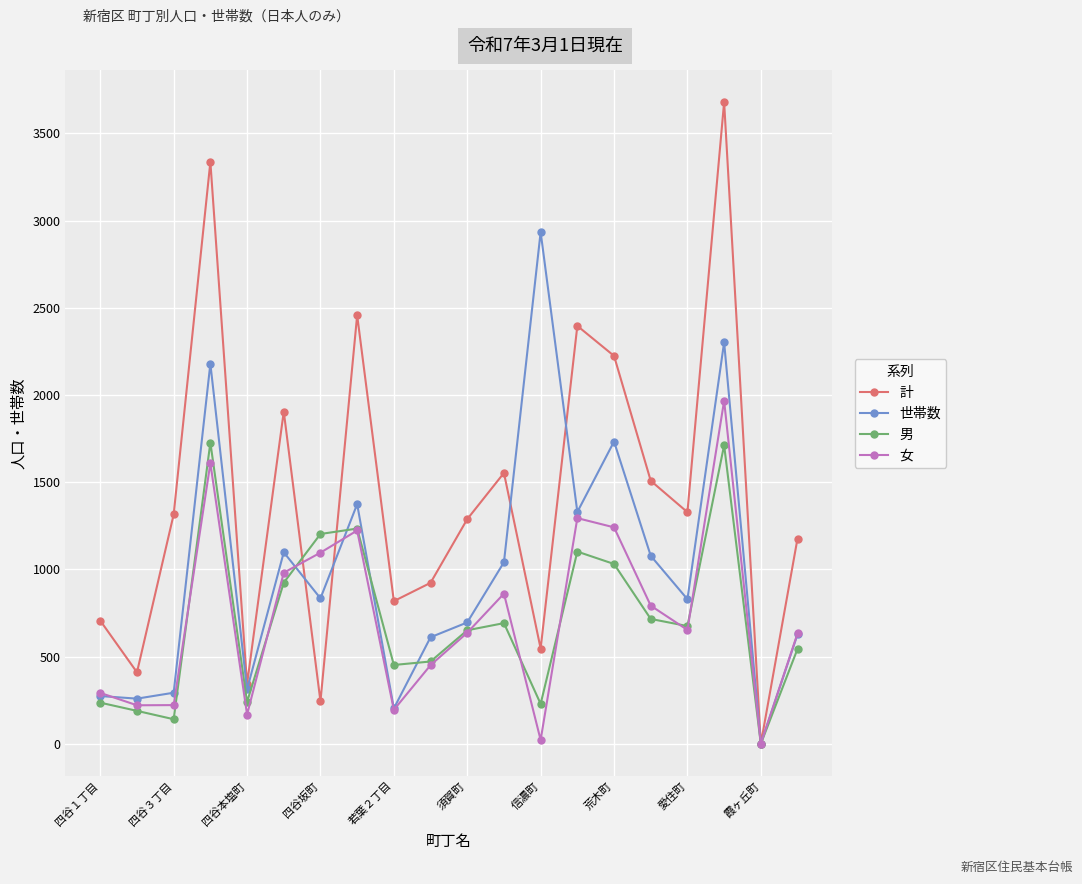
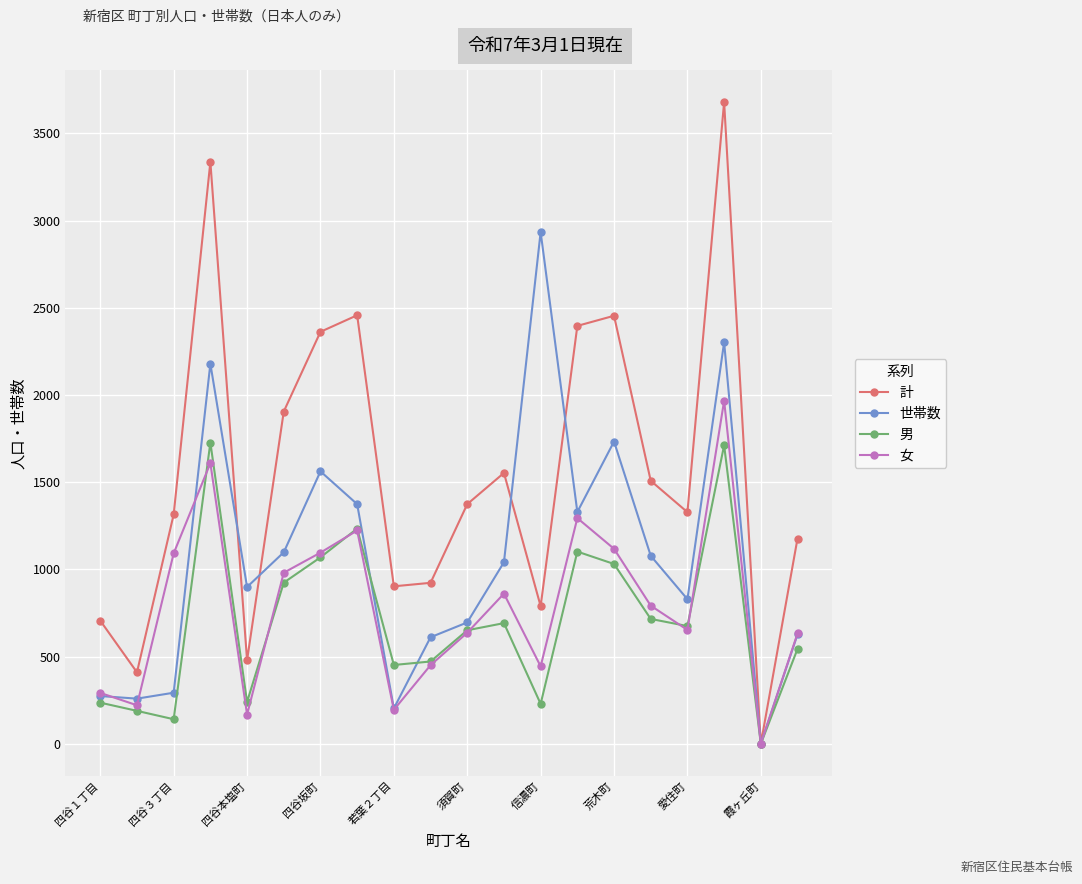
女, 四谷３丁目: 220 -> 1090
計, 四谷本塩町: 340 -> 480
世帯数, 四谷本塩町: 310 -> 900
計, 四谷坂町: 240 -> 2360
世帯数, 四谷坂町: 830 -> 1560
男, 四谷坂町: 1200 -> 1070
計, 若葉２丁目: 820 -> 900
計, 須賀町: 1290 -> 1370
計, 信濃町: 550 -> 790
女, 信濃町: 20 -> 440
計, 荒木町: 2220 -> 2450
女, 荒木町: 1240 -> 1120
